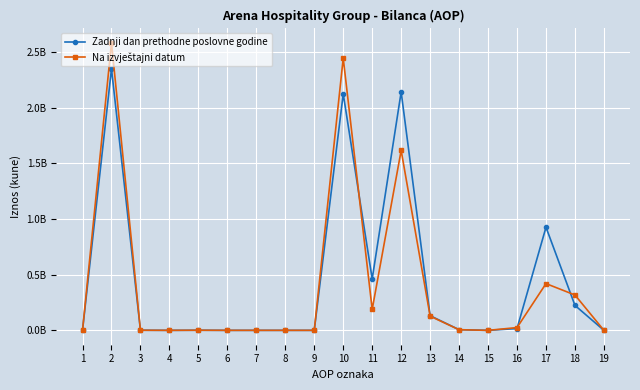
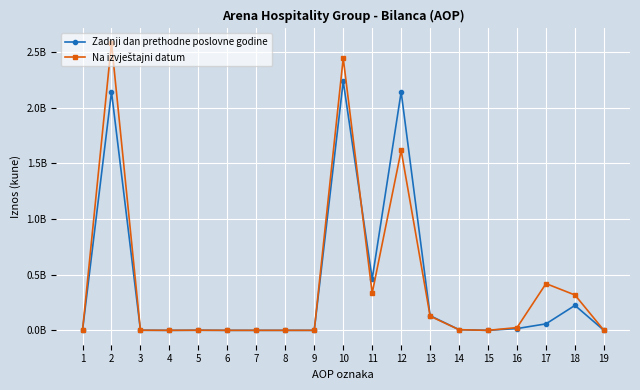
Zadnji dan prethodne poslovne godine, 2: 2350000000 -> 2140000000
Zadnji dan prethodne poslovne godine, 10: 2120000000 -> 2240000000
Na izvještajni datum, 11: 190000000 -> 330000000
Zadnji dan prethodne poslovne godine, 17: 930000000 -> 60000000
